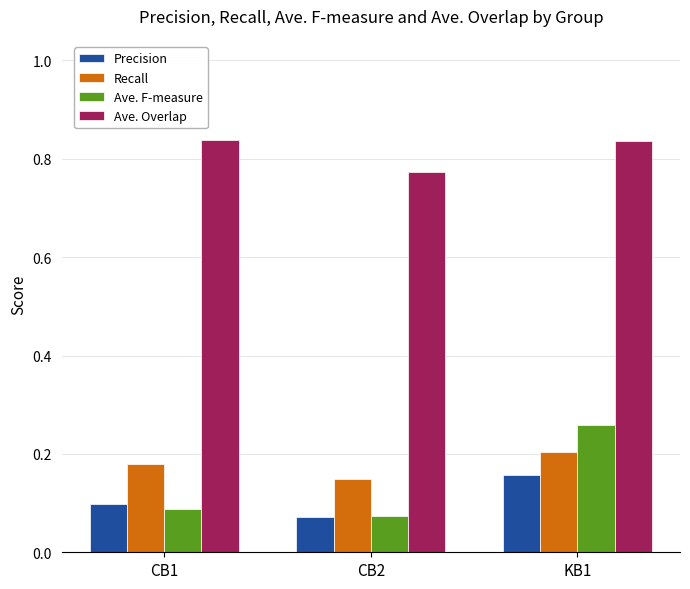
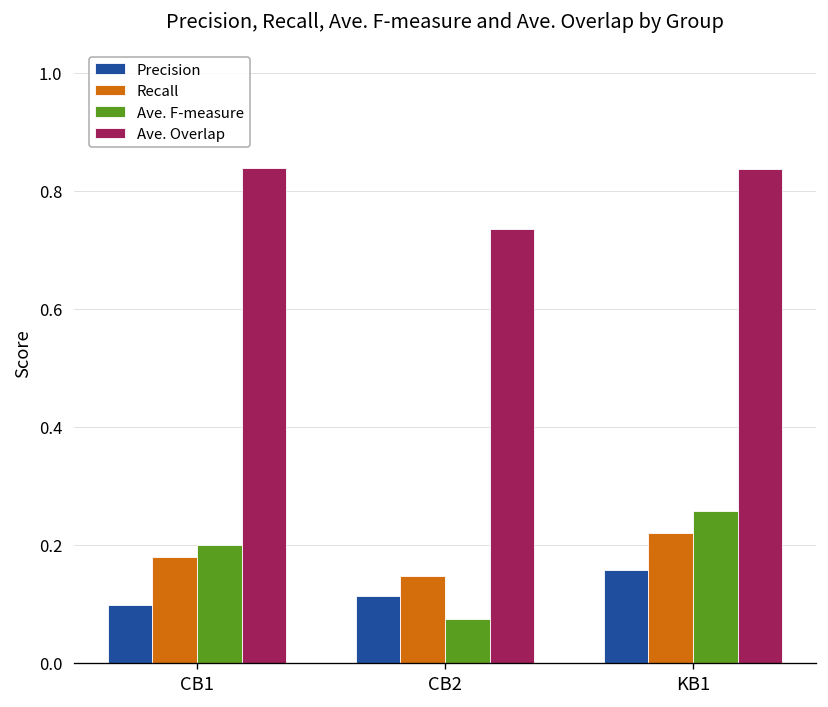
Ave. F-measure, CB1: 0.09 -> 0.20
Precision, CB2: 0.07 -> 0.11
Ave. Overlap, CB2: 0.77 -> 0.74
Recall, KB1: 0.20 -> 0.22
